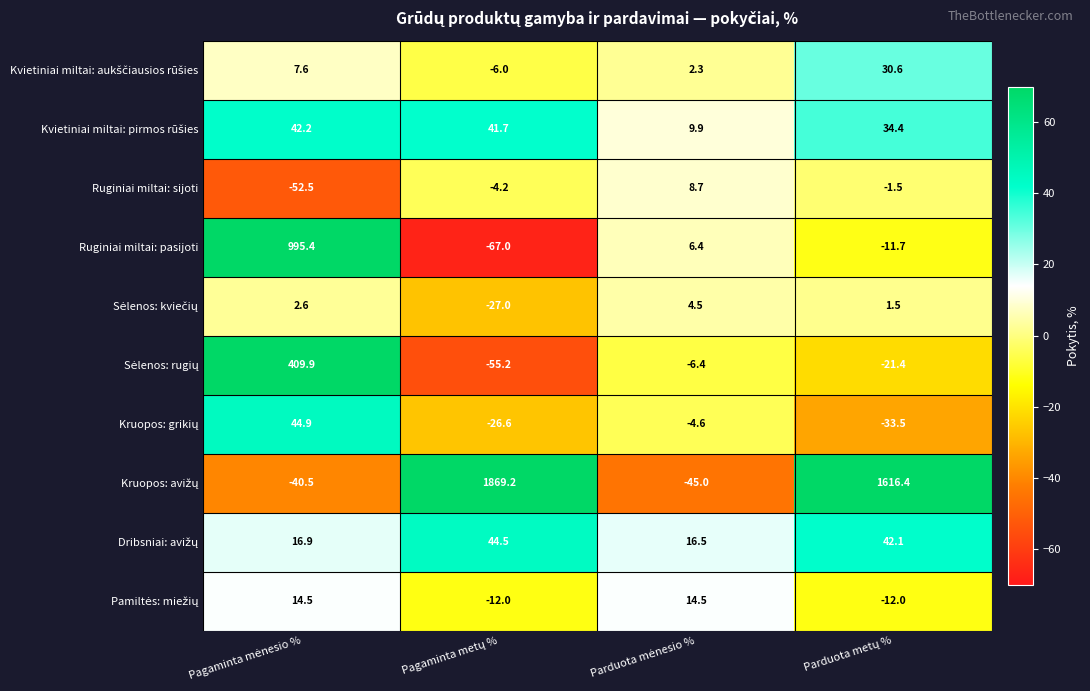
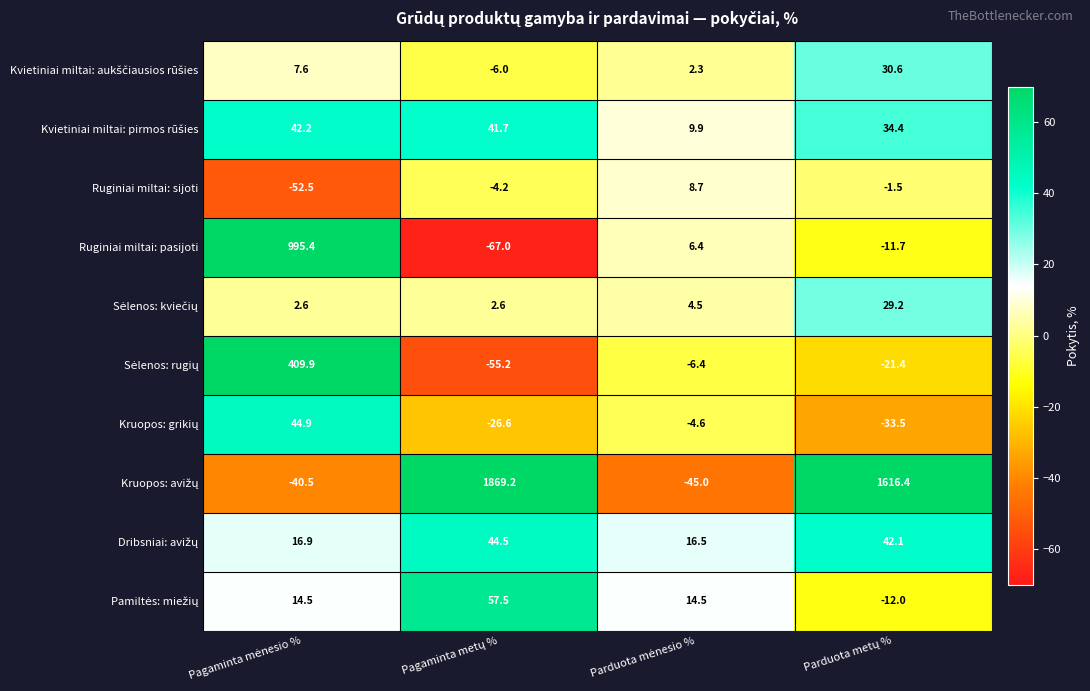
Sėlenos: kviečių, Pagaminta metų %: -27.0 -> 2.6
Sėlenos: kviečių, Parduota metų %: 1.5 -> 29.2
Pamiltės: miežių, Pagaminta metų %: -12.0 -> 57.5
